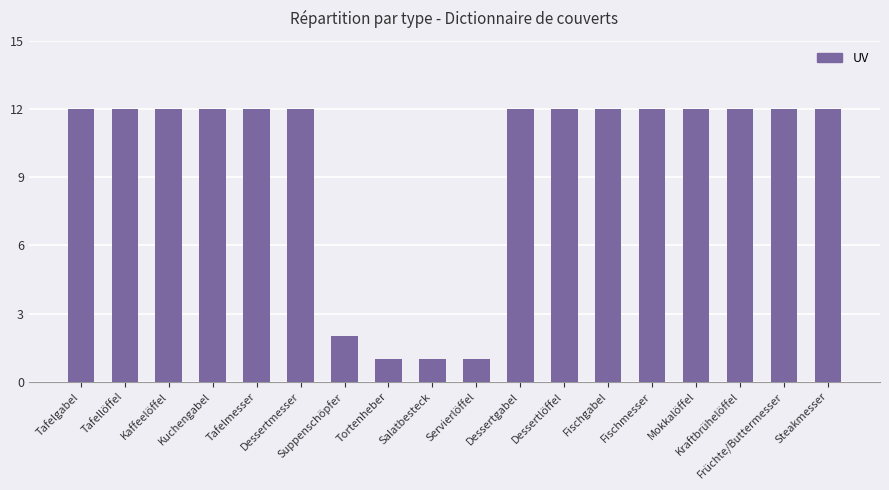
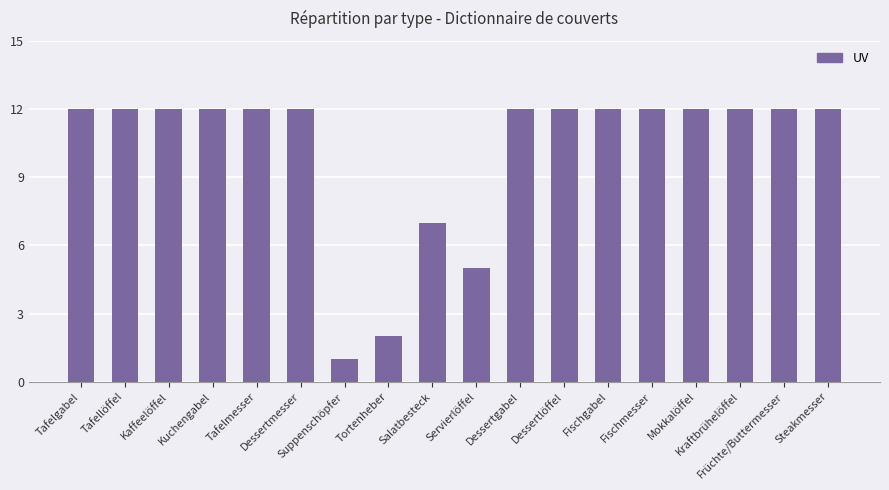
Suppenschöpfer: 2 -> 1
Tortenheber: 1 -> 2
Salatbesteck: 1 -> 7
Servierlöffel: 1 -> 5
